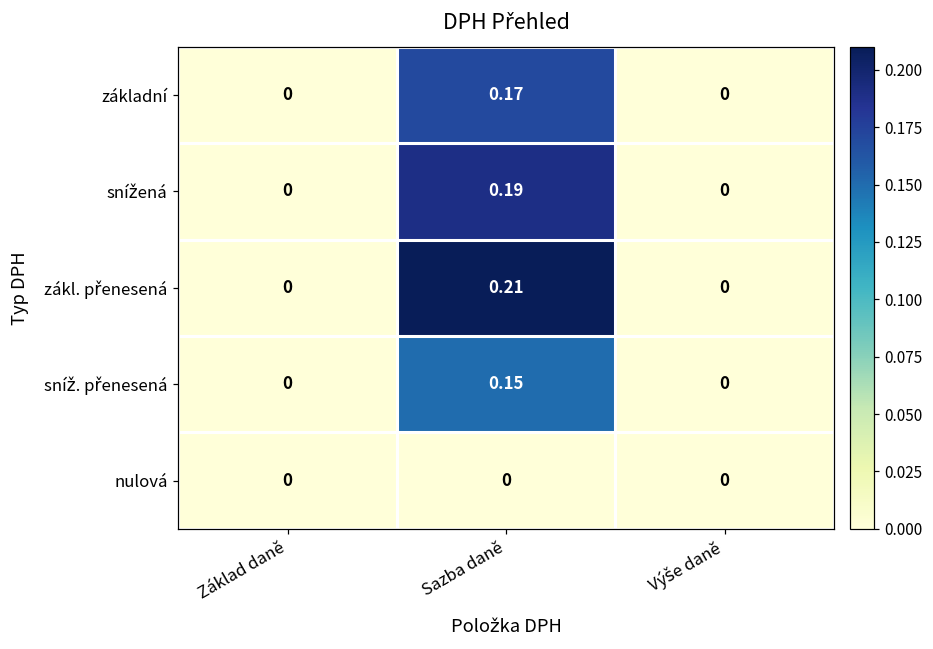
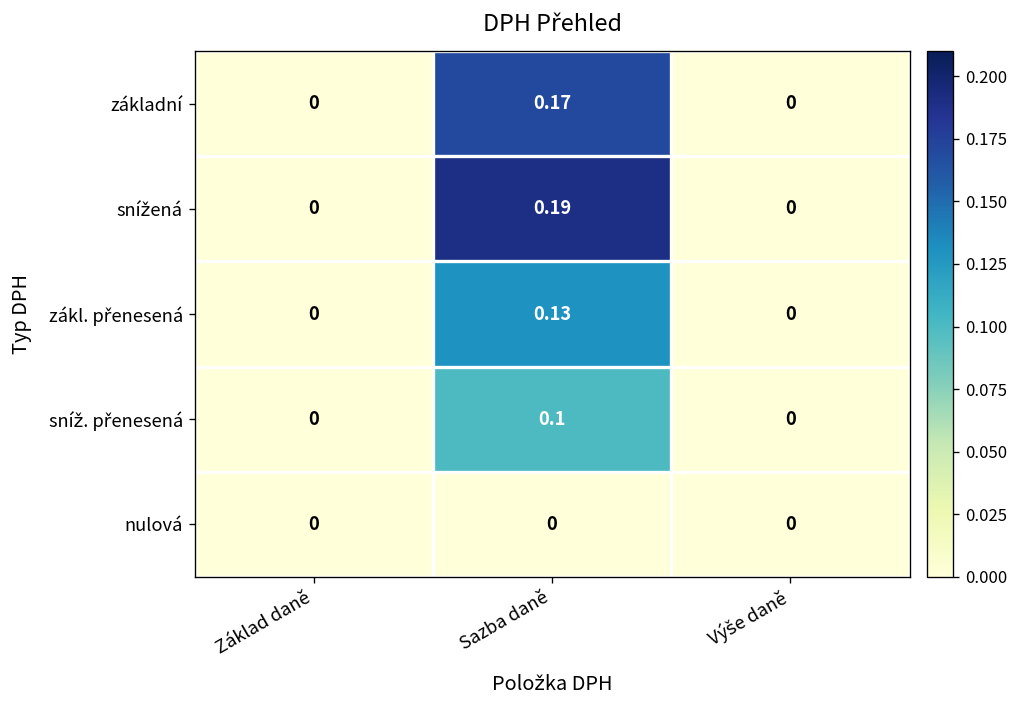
zákl. přenesená, Sazba daně: 0.21 -> 0.13
sníž. přenesená, Sazba daně: 0.15 -> 0.1
